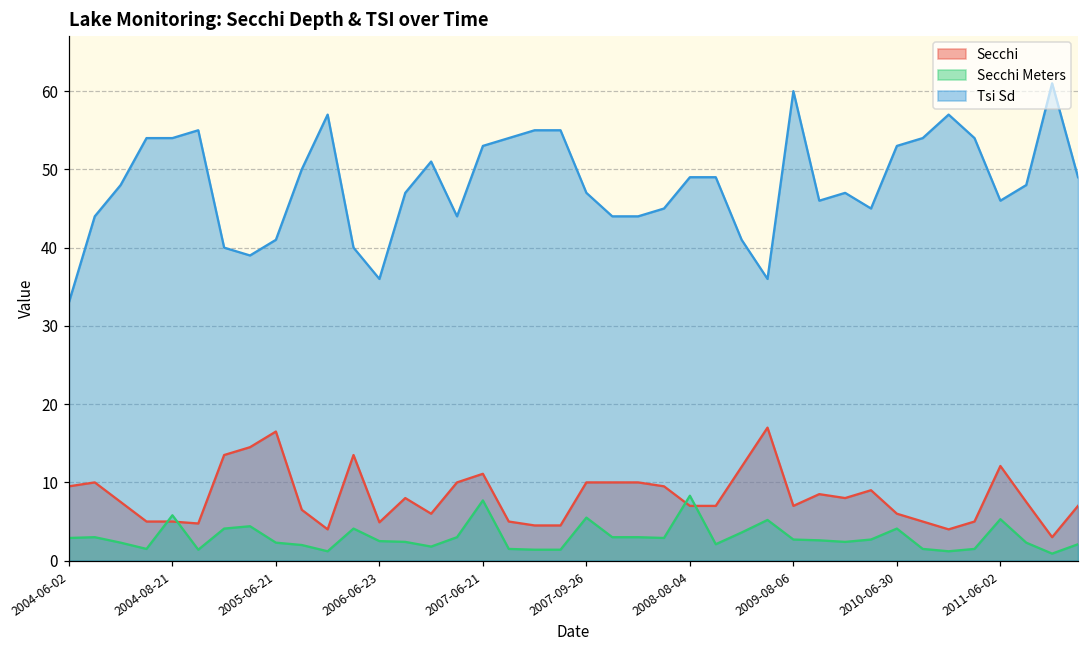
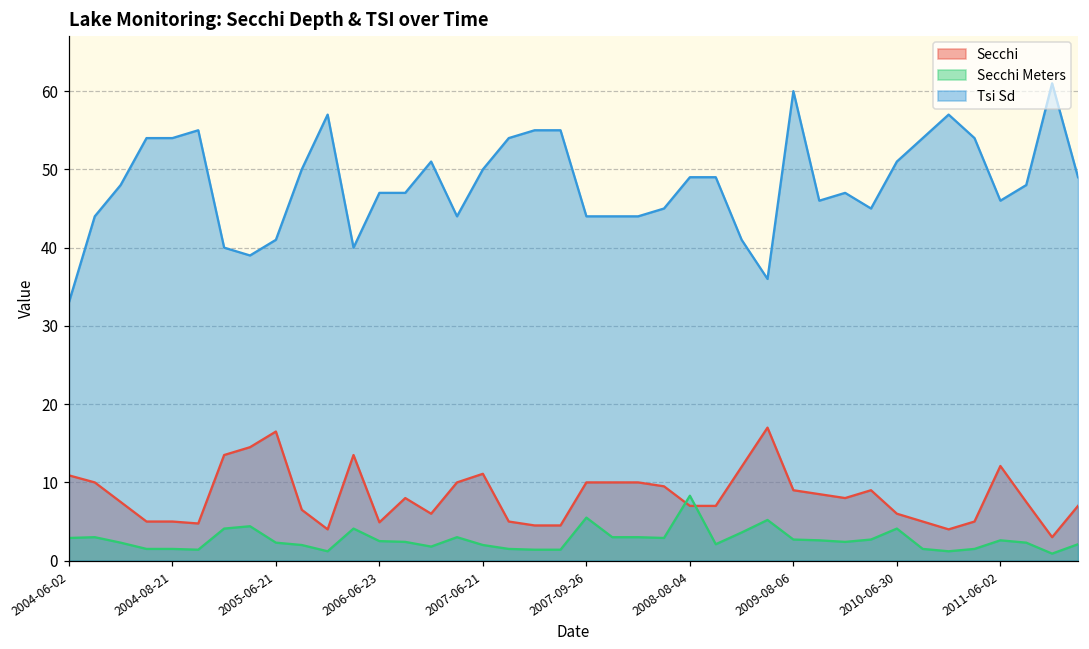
Secchi, 2004-06-02: 10 -> 11
Secchi Meters, 2004-08-21: 6 -> 2
Tsi Sd, 2006-06-23: 36 -> 47
Secchi Meters, 2007-06-21: 8 -> 2
Tsi Sd, 2007-06-21: 53 -> 50
Tsi Sd, 2007-09-26: 47 -> 44
Secchi, 2009-08-06: 7 -> 9
Tsi Sd, 2010-06-30: 53 -> 51
Secchi Meters, 2011-06-02: 5 -> 3
